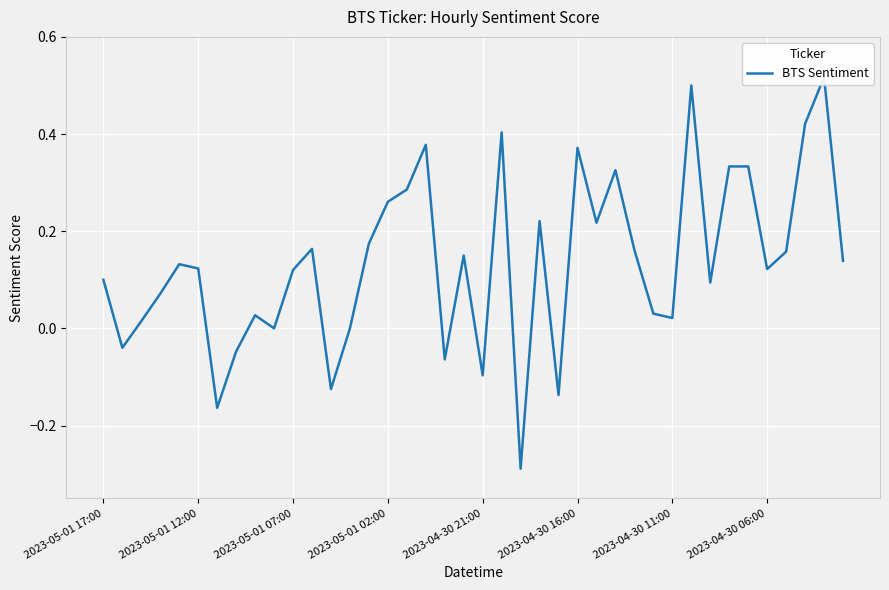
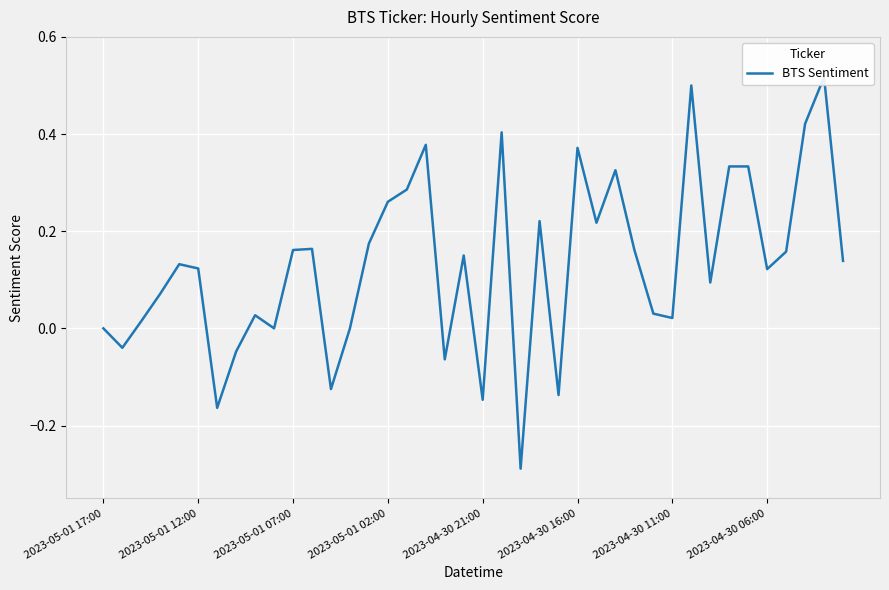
2023-05-01 17:00: 0.1 -> 0.0
2023-05-01 07:00: 0.12 -> 0.16
2023-04-30 21:00: -0.10 -> -0.15
